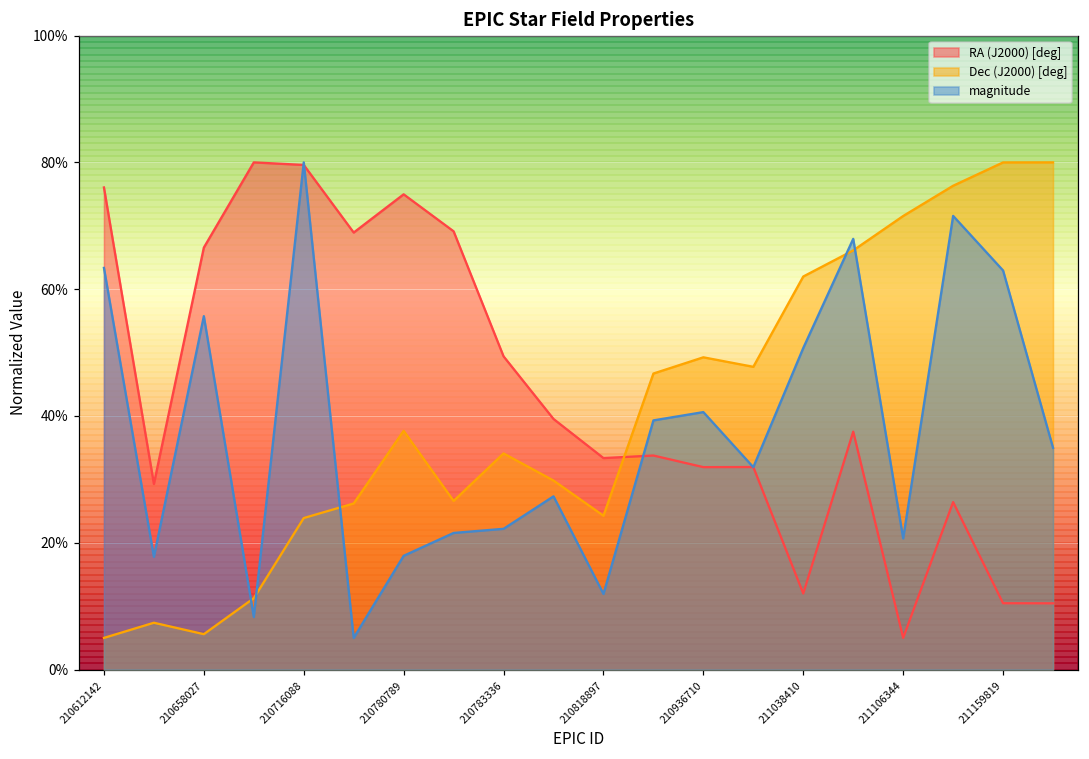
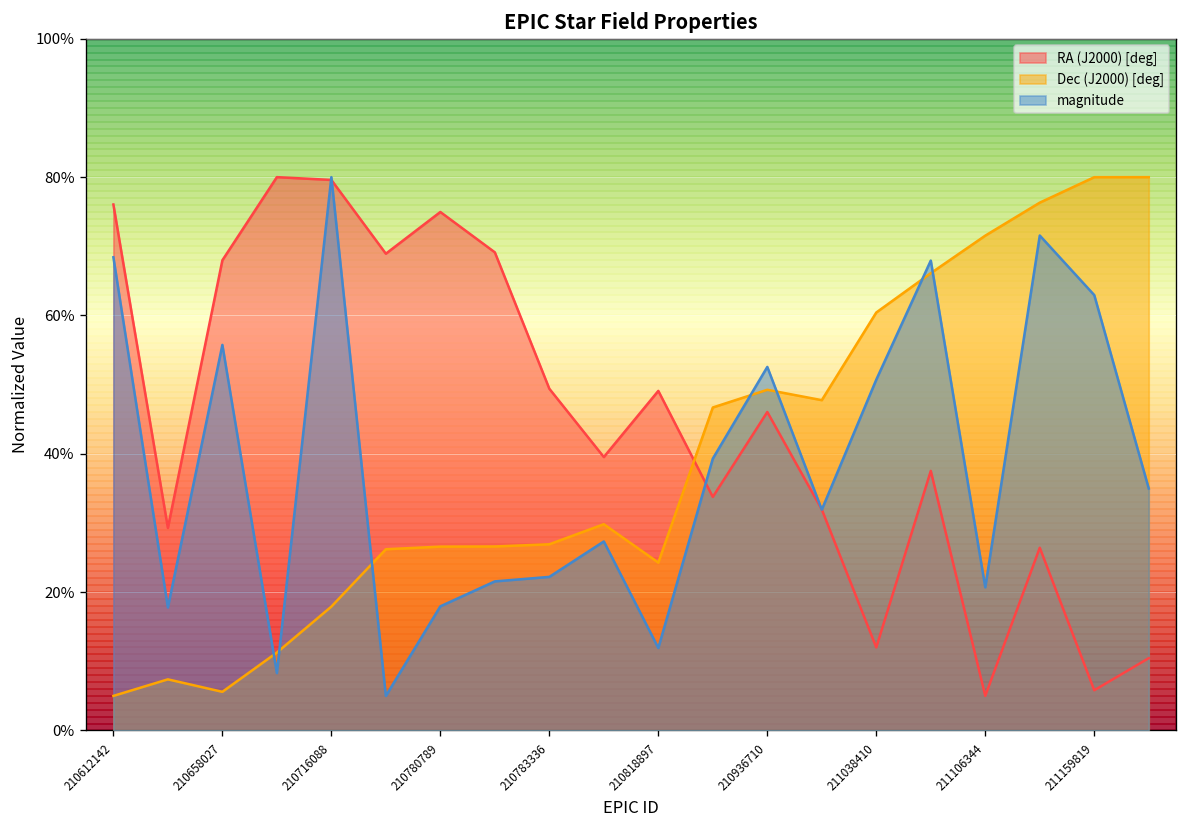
magnitude, 210612142: 63% -> 68%
RA (J2000) [deg], 210658027: 67% -> 68%
Dec (J2000) [deg], 210716088: 24% -> 18%
Dec (J2000) [deg], 210780789: 38% -> 27%
Dec (J2000) [deg], 210783336: 34% -> 27%
RA (J2000) [deg], 210818897: 33% -> 49%
RA (J2000) [deg], 210936710: 32% -> 46%
magnitude, 210936710: 41% -> 53%
Dec (J2000) [deg], 211038410: 62% -> 60%
RA (J2000) [deg], 211159819: 10% -> 6%
